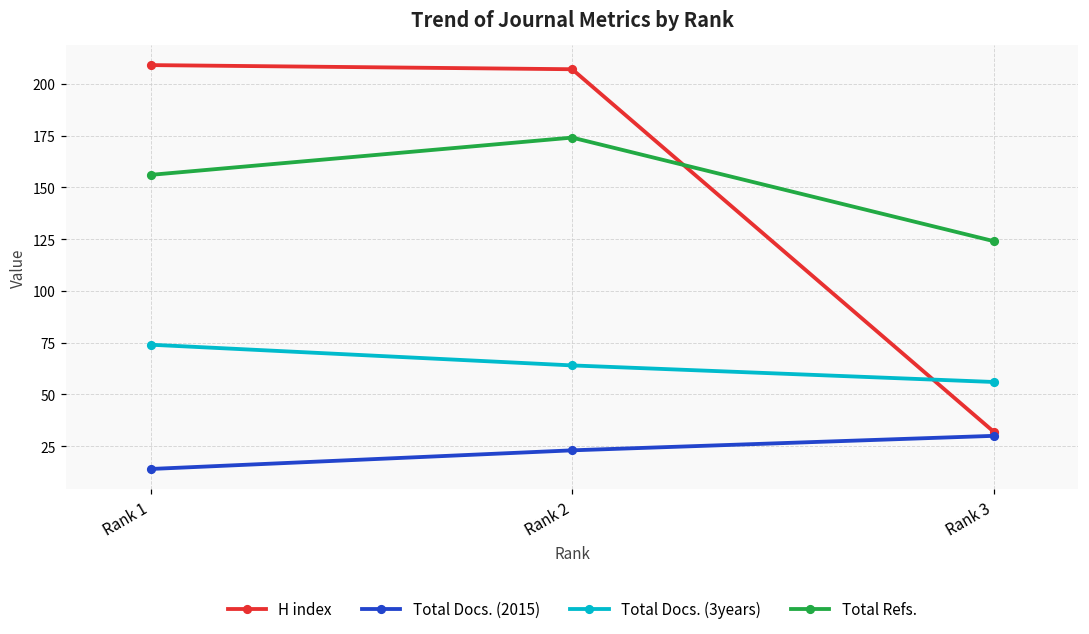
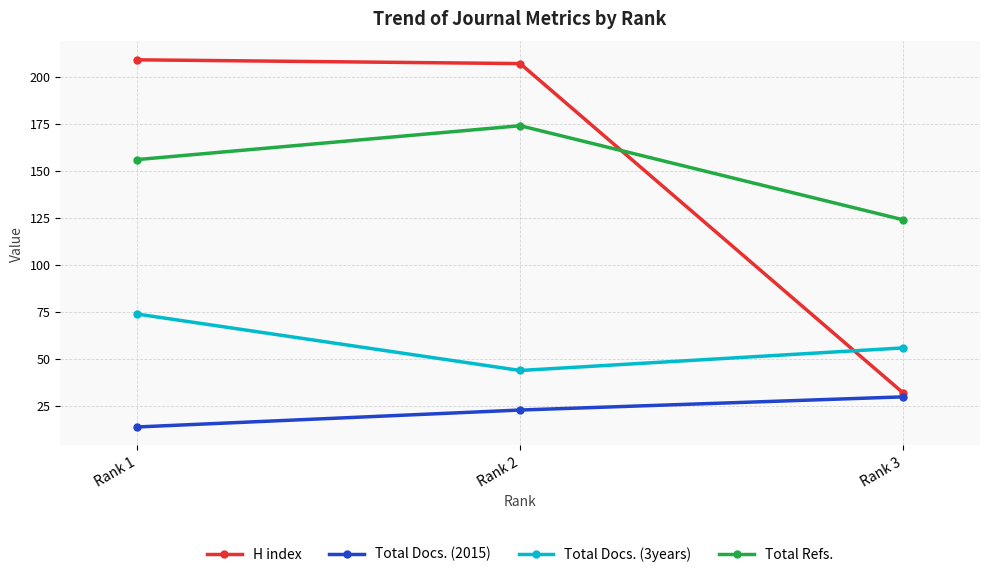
Total Docs. (3years), Rank 2: 64 -> 44
